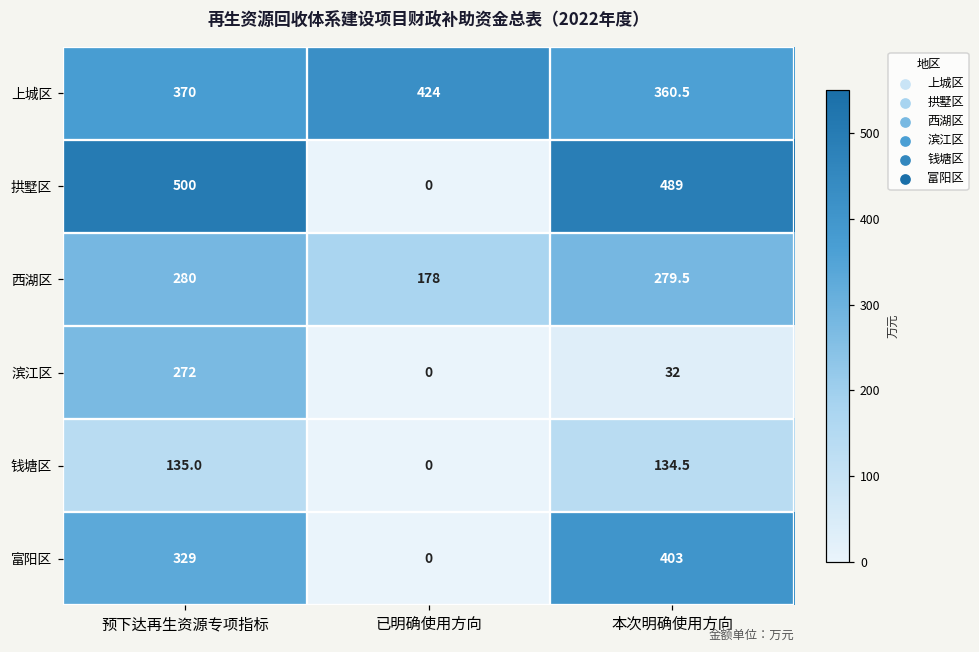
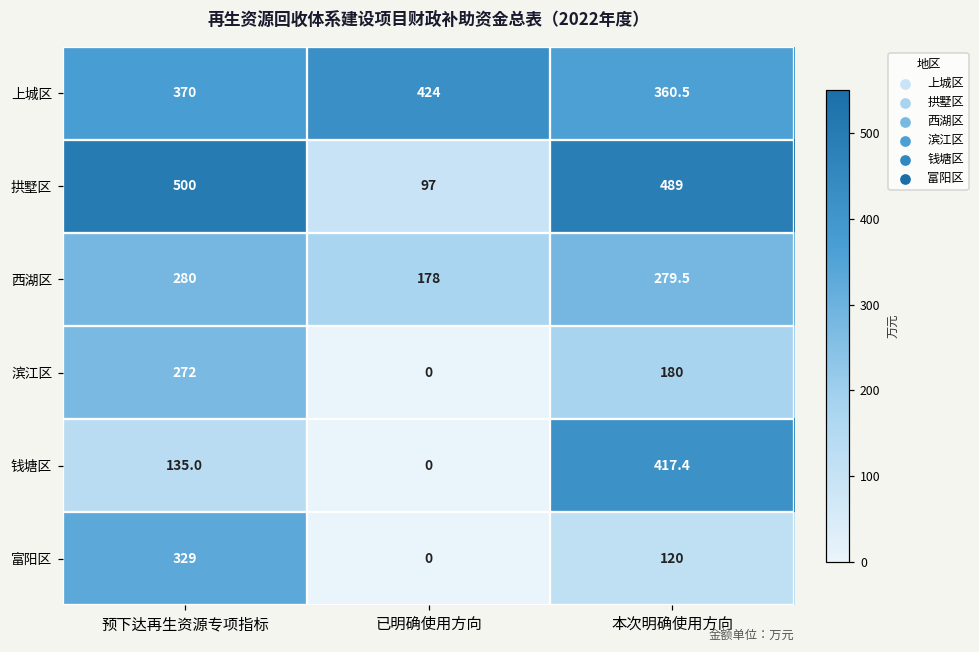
拱墅区, 已明确使用方向: 0 -> 97
滨江区, 本次明确使用方向: 32 -> 180
钱塘区, 本次明确使用方向: 134.5 -> 417.4
富阳区, 本次明确使用方向: 403 -> 120
